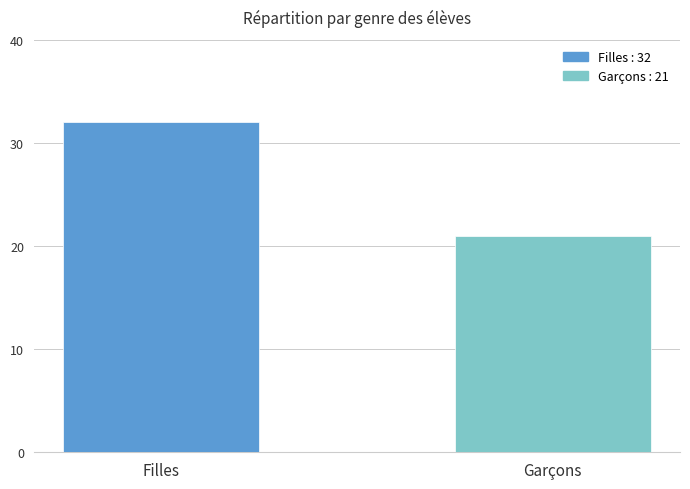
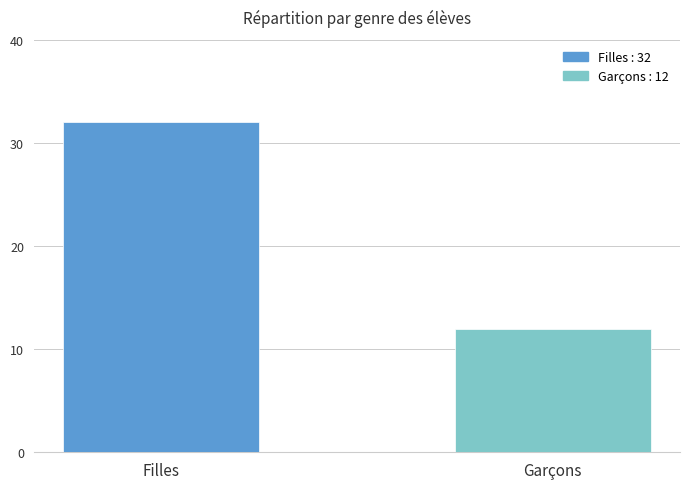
Garçons: 21 -> 12
